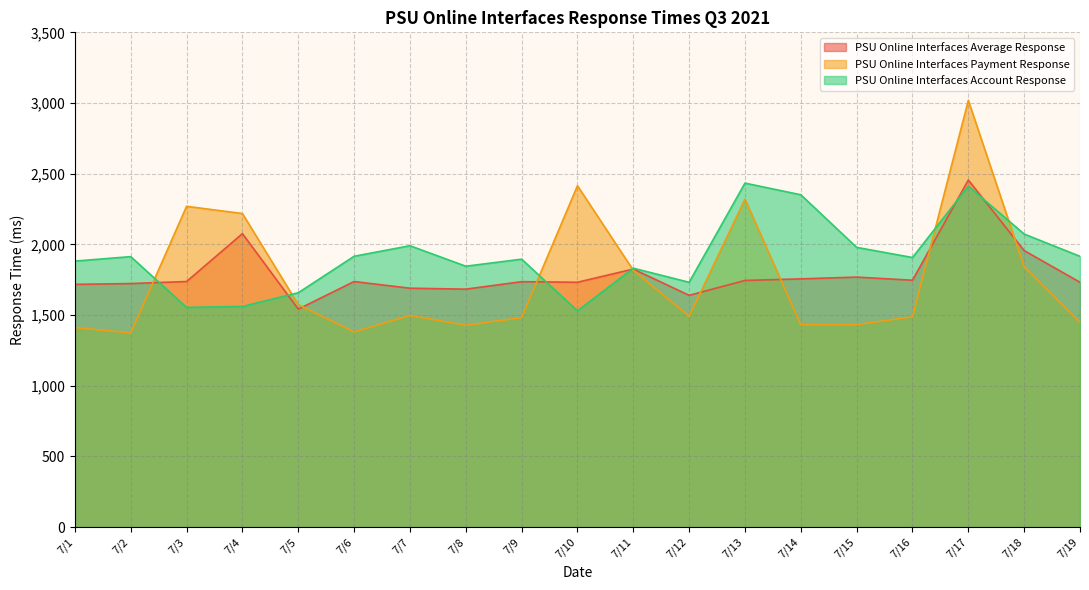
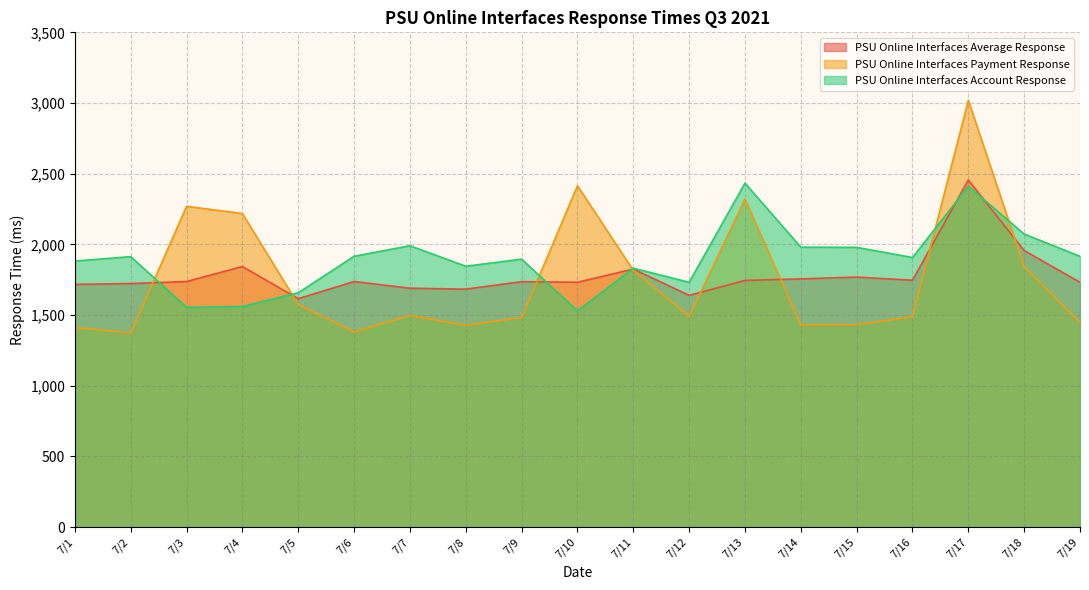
PSU Online Interfaces Average Response, 7/4: 2,080 -> 1,840
PSU Online Interfaces Average Response, 7/5: 1,540 -> 1,620
PSU Online Interfaces Account Response, 7/14: 2,350 -> 1,980
